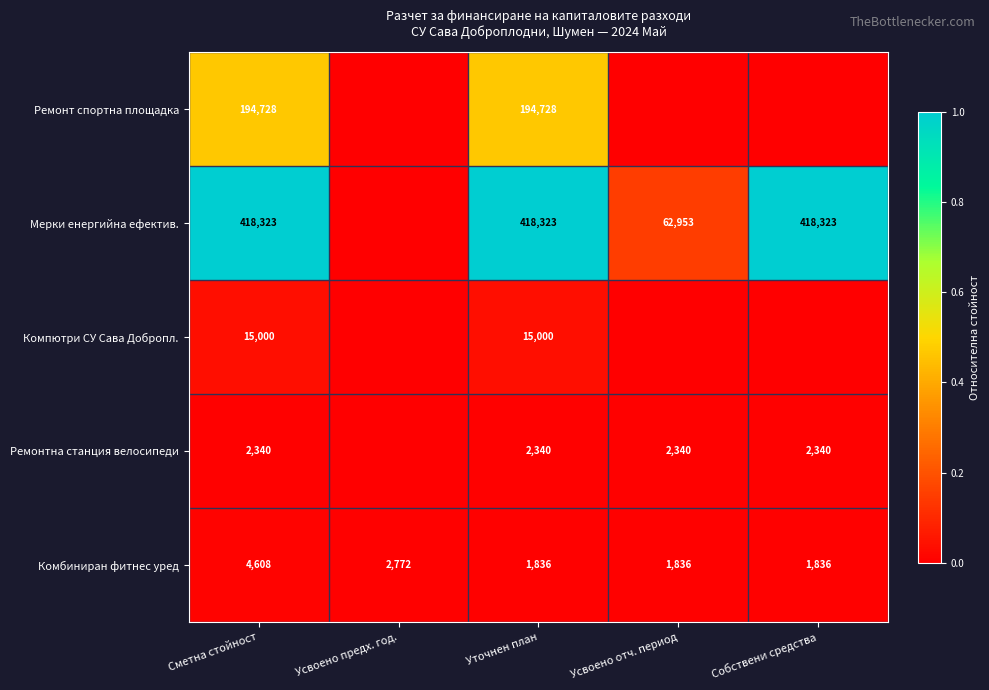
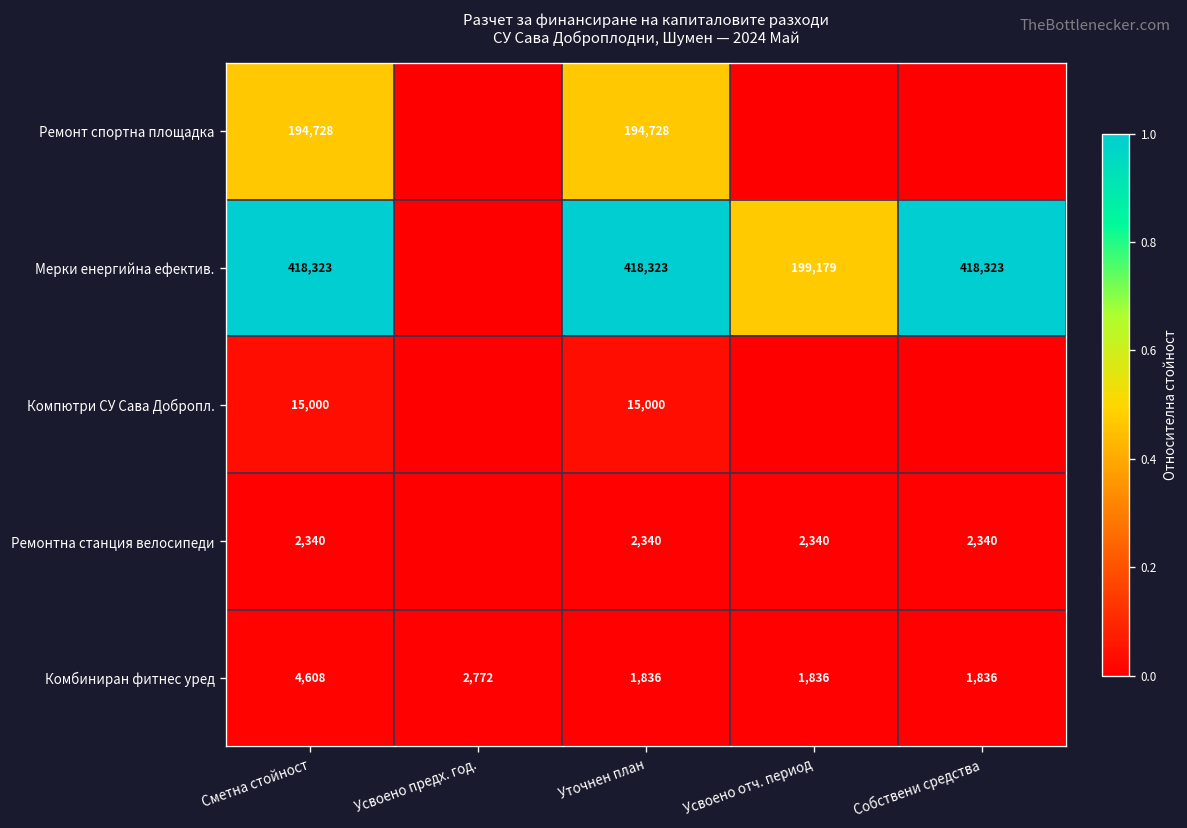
Мерки енергийна ефектив., Усвоено отч. период: 62,953 -> 199,179
